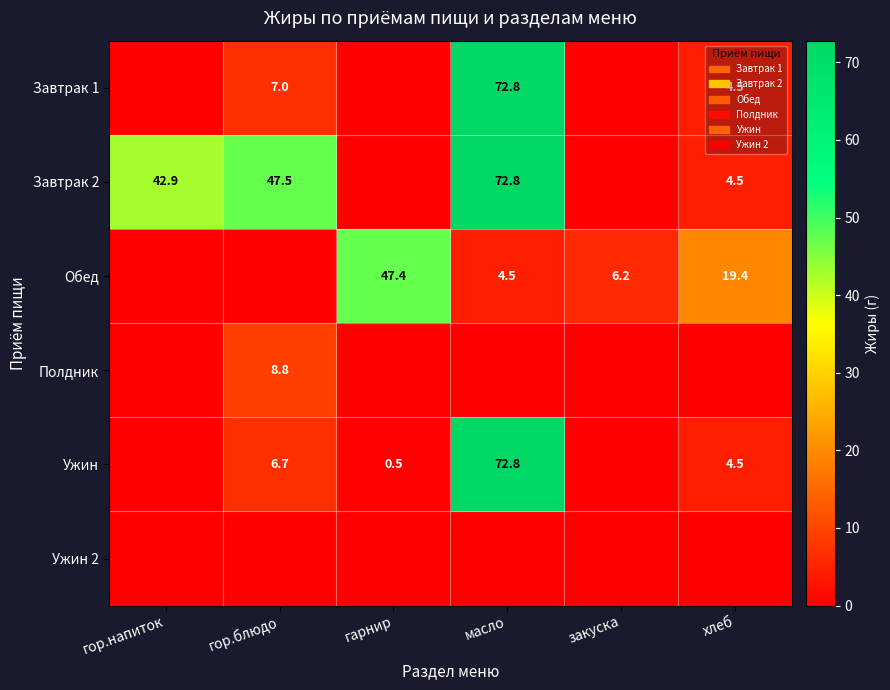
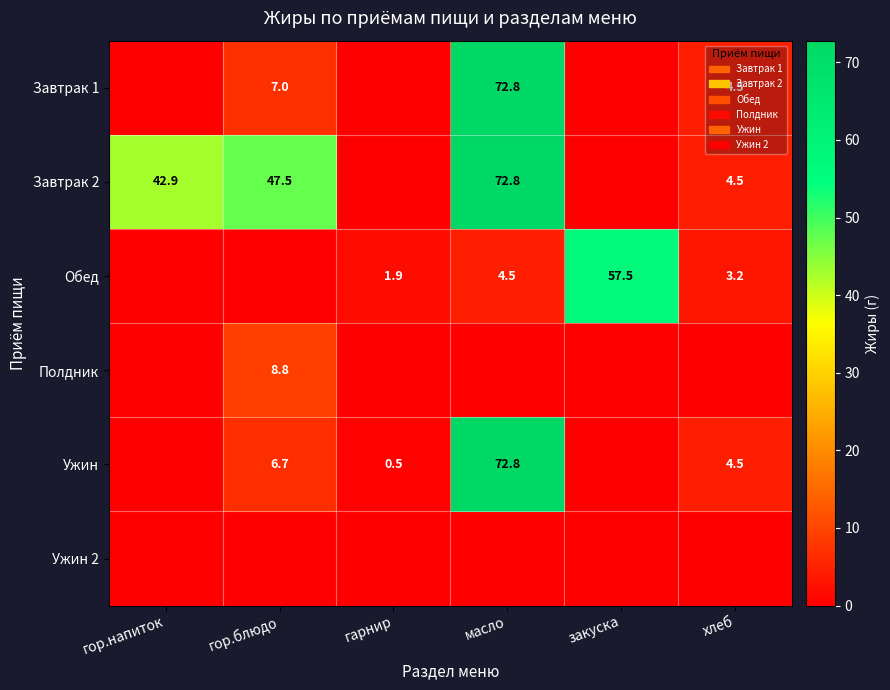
Обед, гарнир: 47.4 -> 1.9
Обед, закуска: 6.2 -> 57.5
Обед, хлеб: 19.4 -> 3.2
